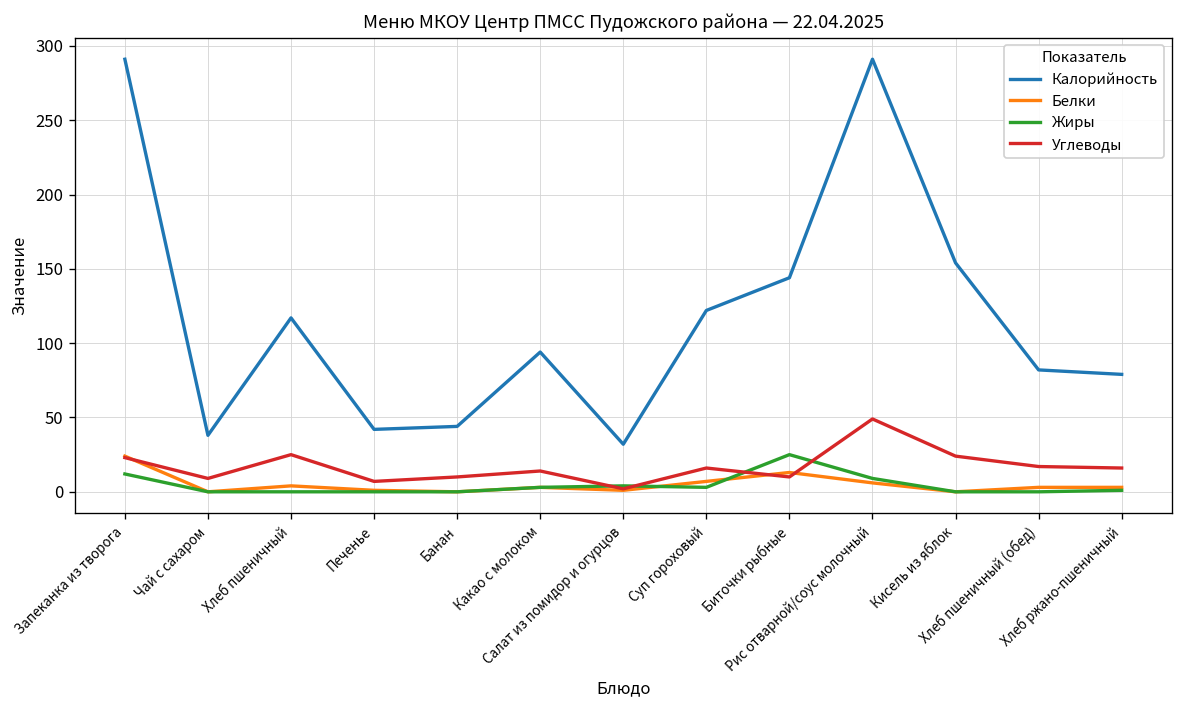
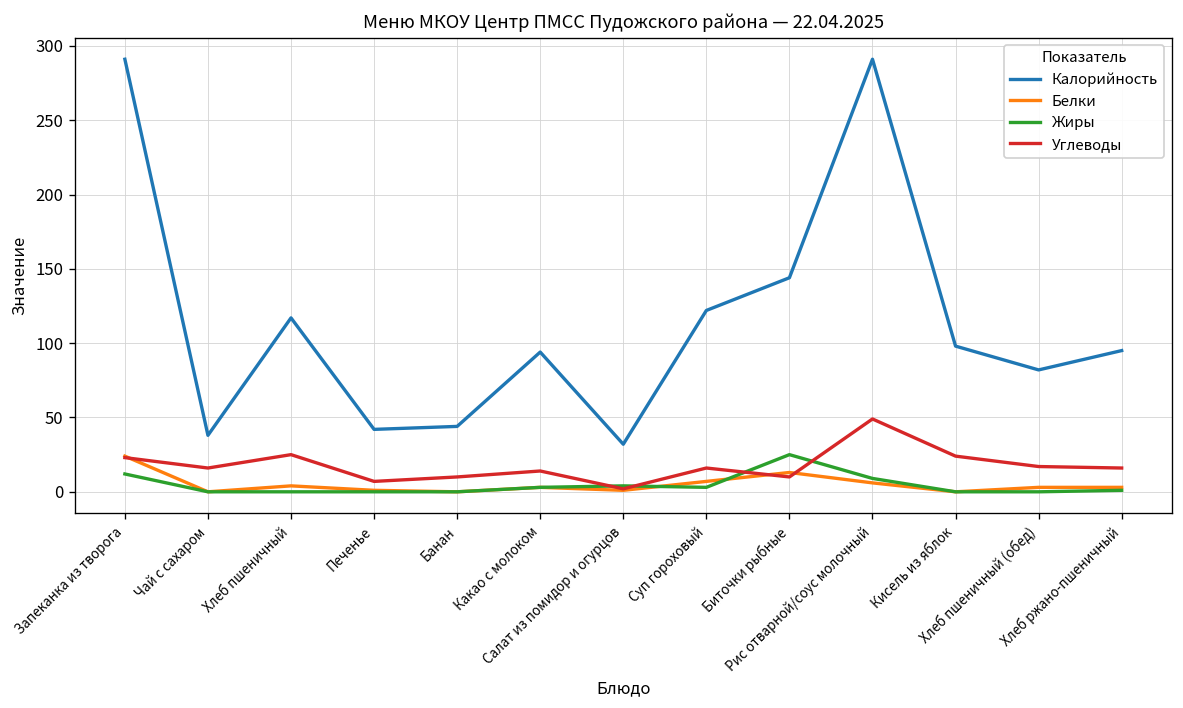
Углеводы, Чай с сахаром: 9 -> 16
Калорийность, Кисель из яблок: 154 -> 98
Калорийность, Хлеб ржано-пшеничный: 79 -> 95
